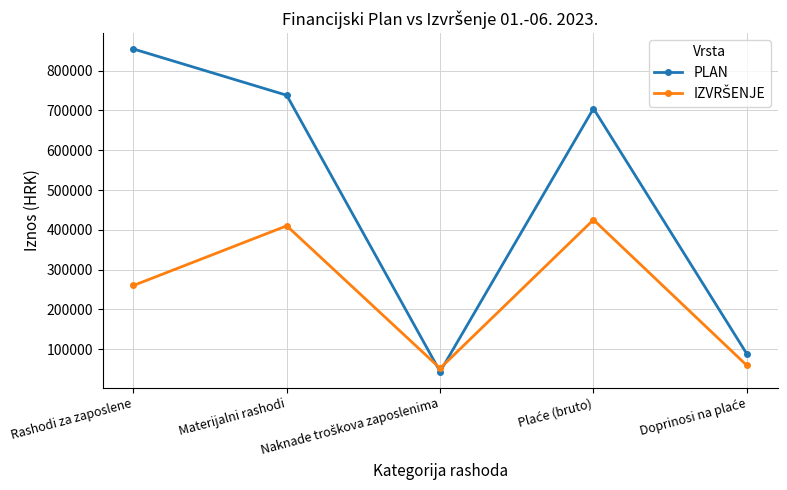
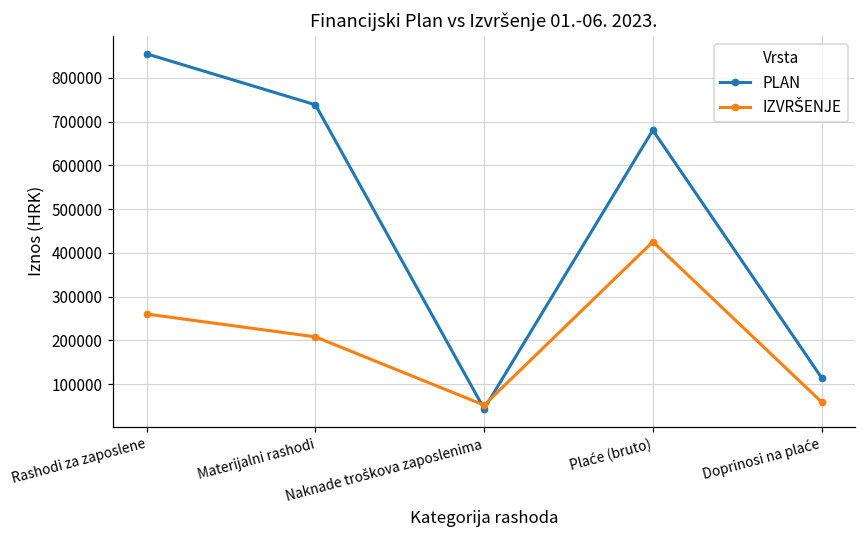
IZVRŠENJE, Materijalni rashodi: 410000 -> 210000
PLAN, Plaće (bruto): 700000 -> 680000
PLAN, Doprinosi na plaće: 90000 -> 110000
